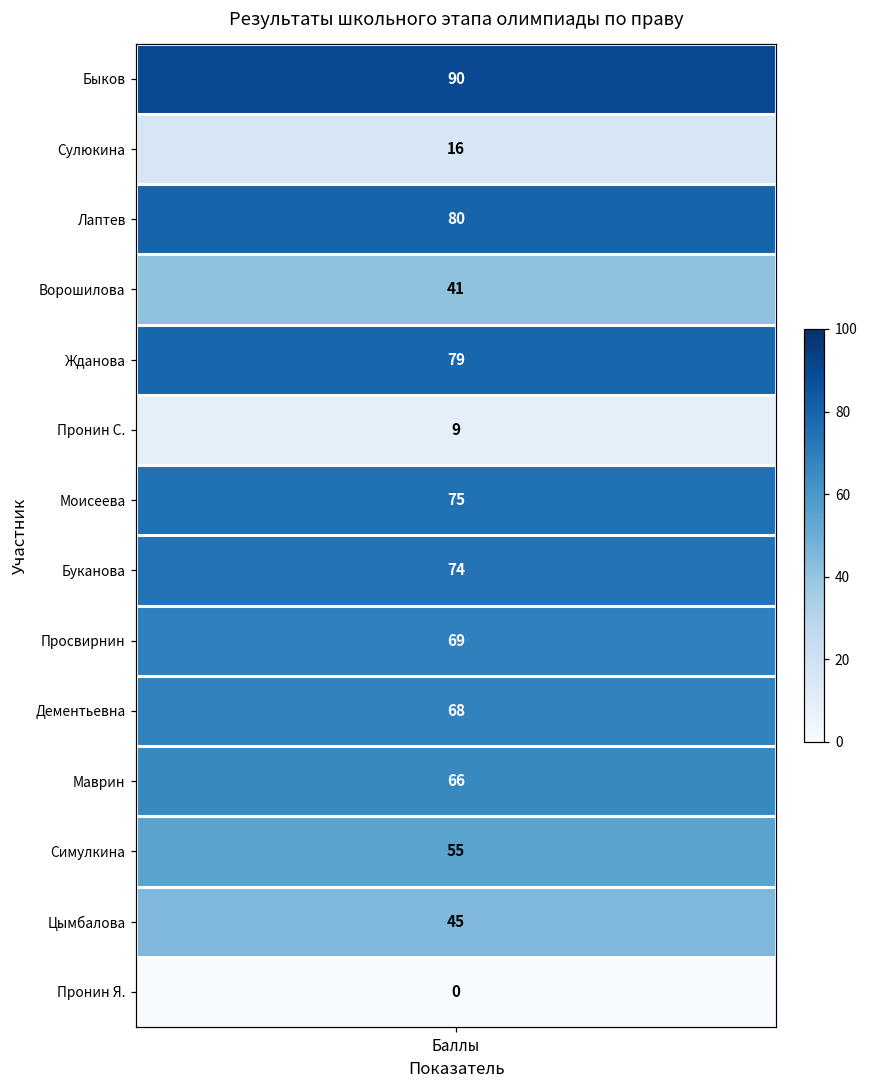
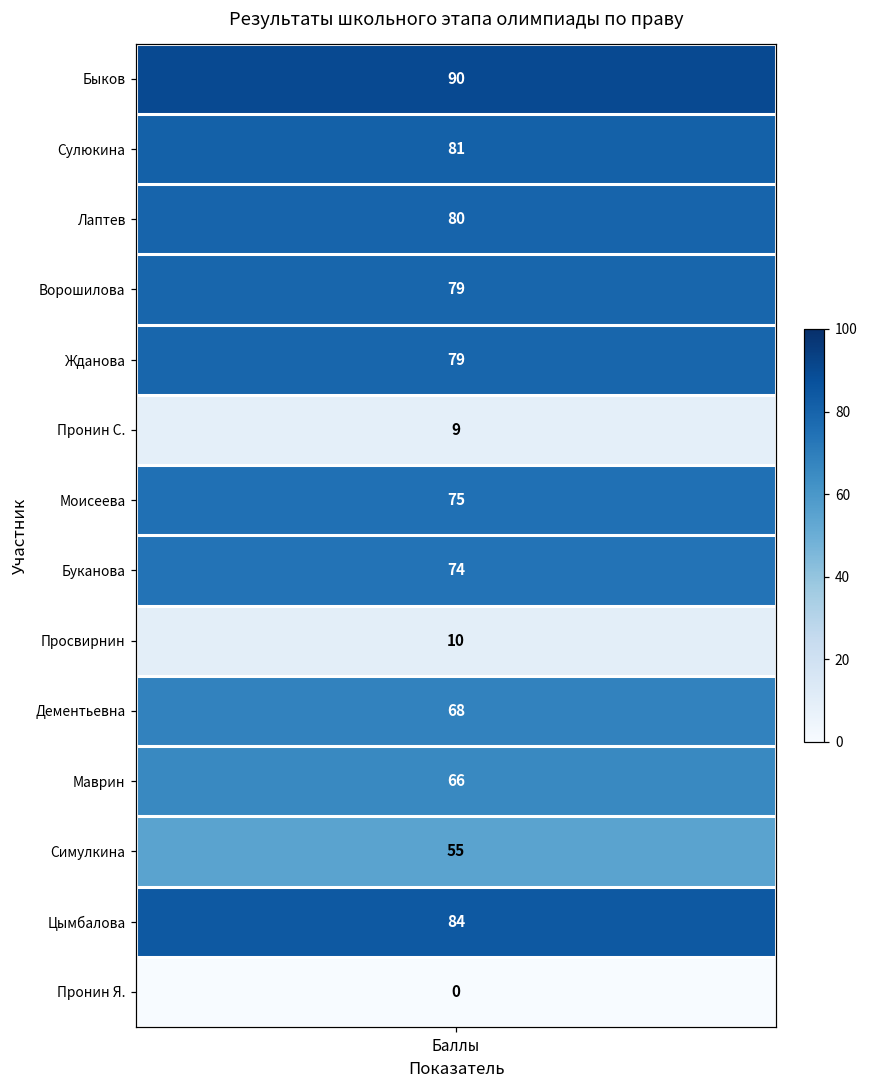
Сулюкина, Баллы: 16 -> 81
Ворошилова, Баллы: 41 -> 79
Просвирнин, Баллы: 69 -> 10
Цымбалова, Баллы: 45 -> 84
